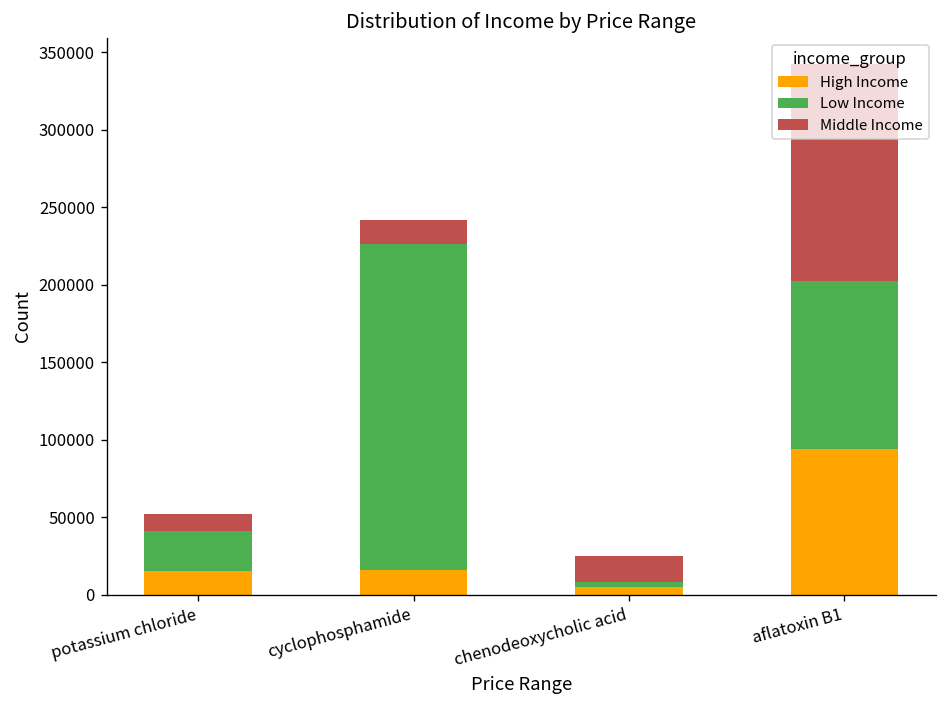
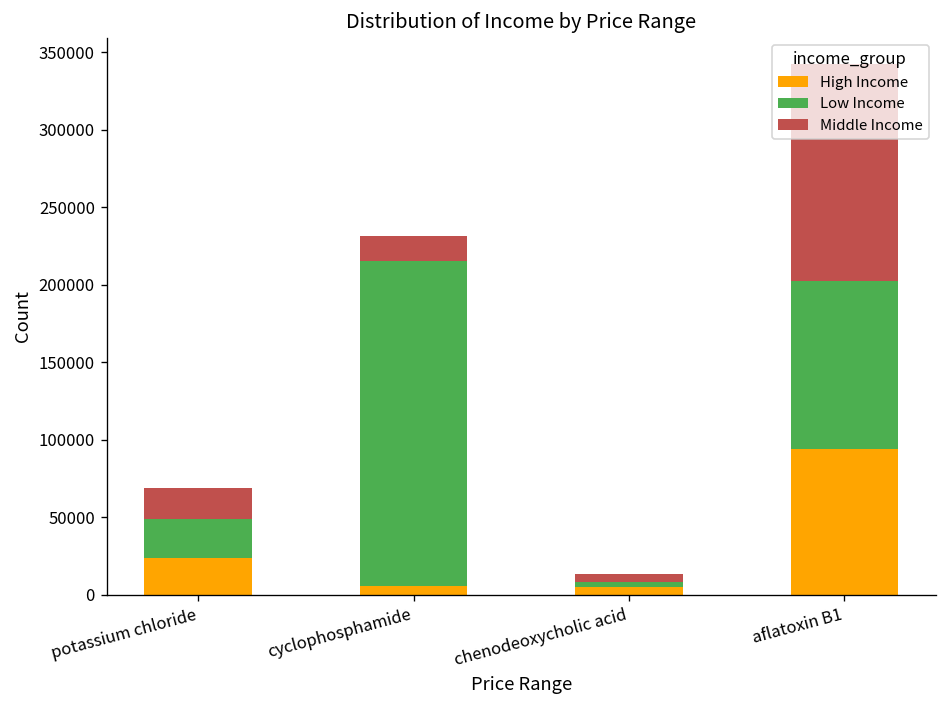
High Income, potassium chloride: 16000 -> 24000
Middle Income, potassium chloride: 11000 -> 20000
High Income, cyclophosphamide: 16000 -> 6000
Middle Income, chenodeoxycholic acid: 17000 -> 5000
